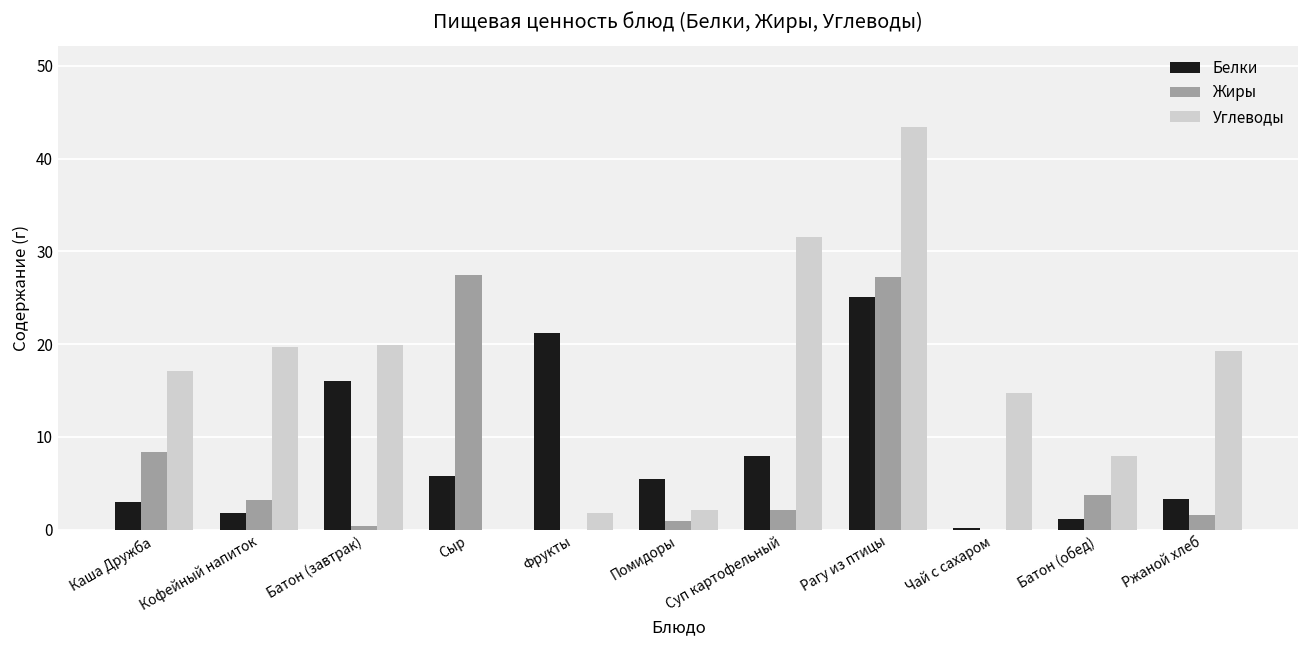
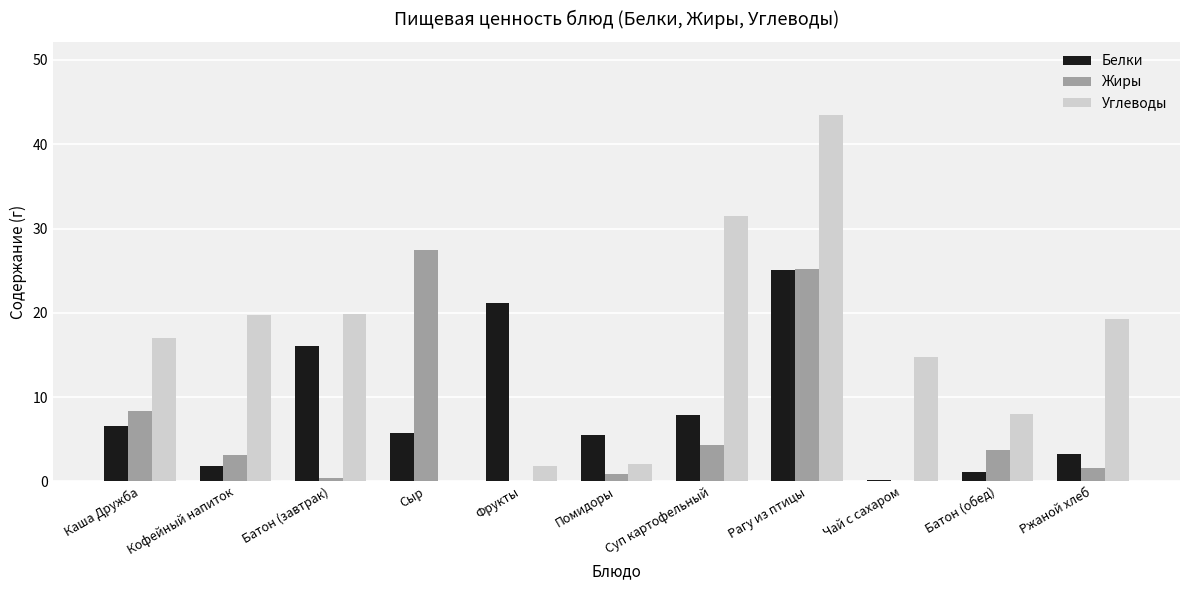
Белки, Каша Дружба: 3 -> 7
Жиры, Суп картофельный: 2 -> 4
Жиры, Рагу из птицы: 27 -> 25
